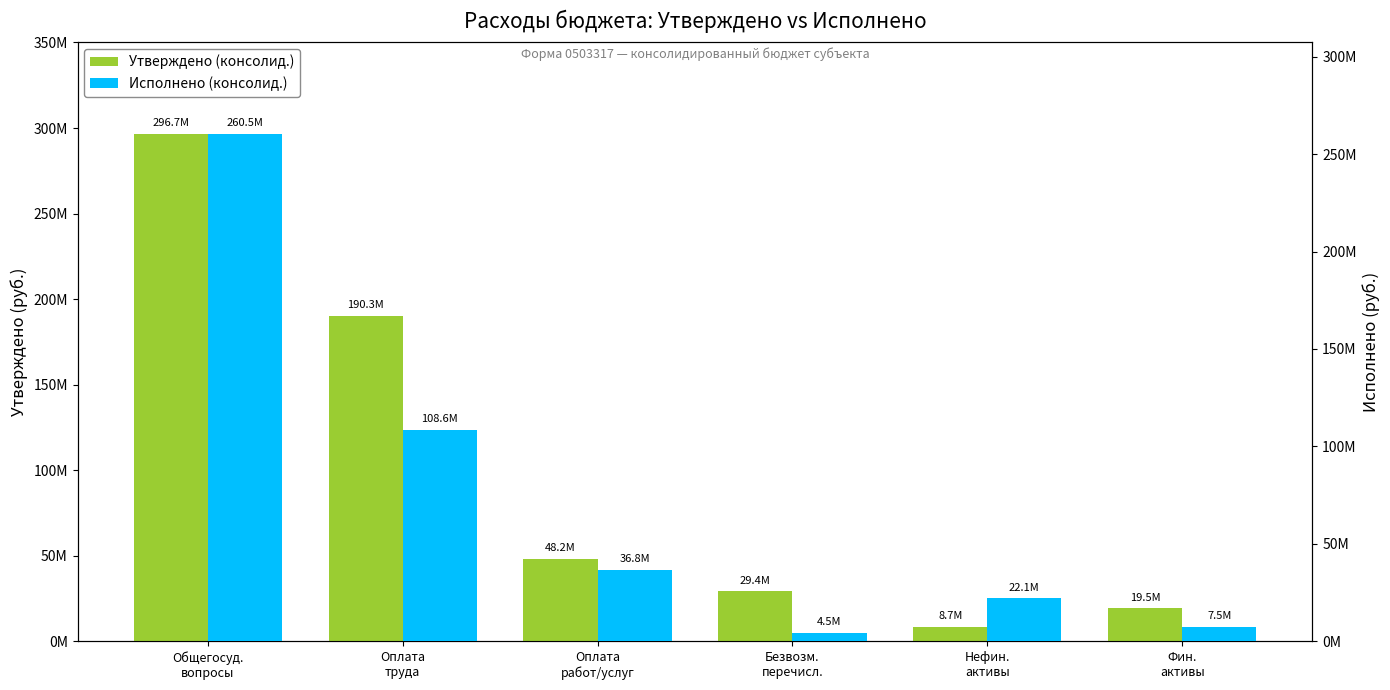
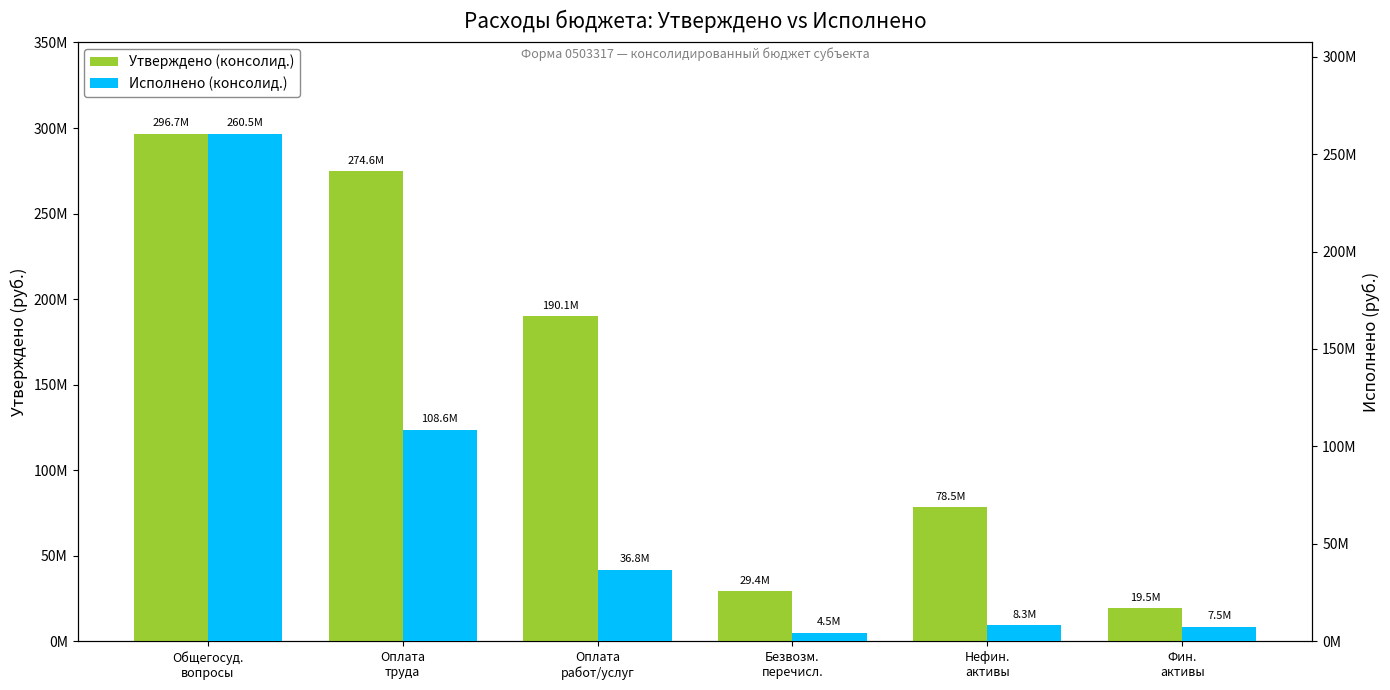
Утверждено (консолид.), Оплата труда: 190.3M -> 274.6M
Утверждено (консолид.), Оплата работ/услуг: 48.2M -> 190.1M
Утверждено (консолид.), Нефин. активы: 8.7M -> 78.5M
Исполнено (консолид.), Нефин. активы: 22.1M -> 8.3M
